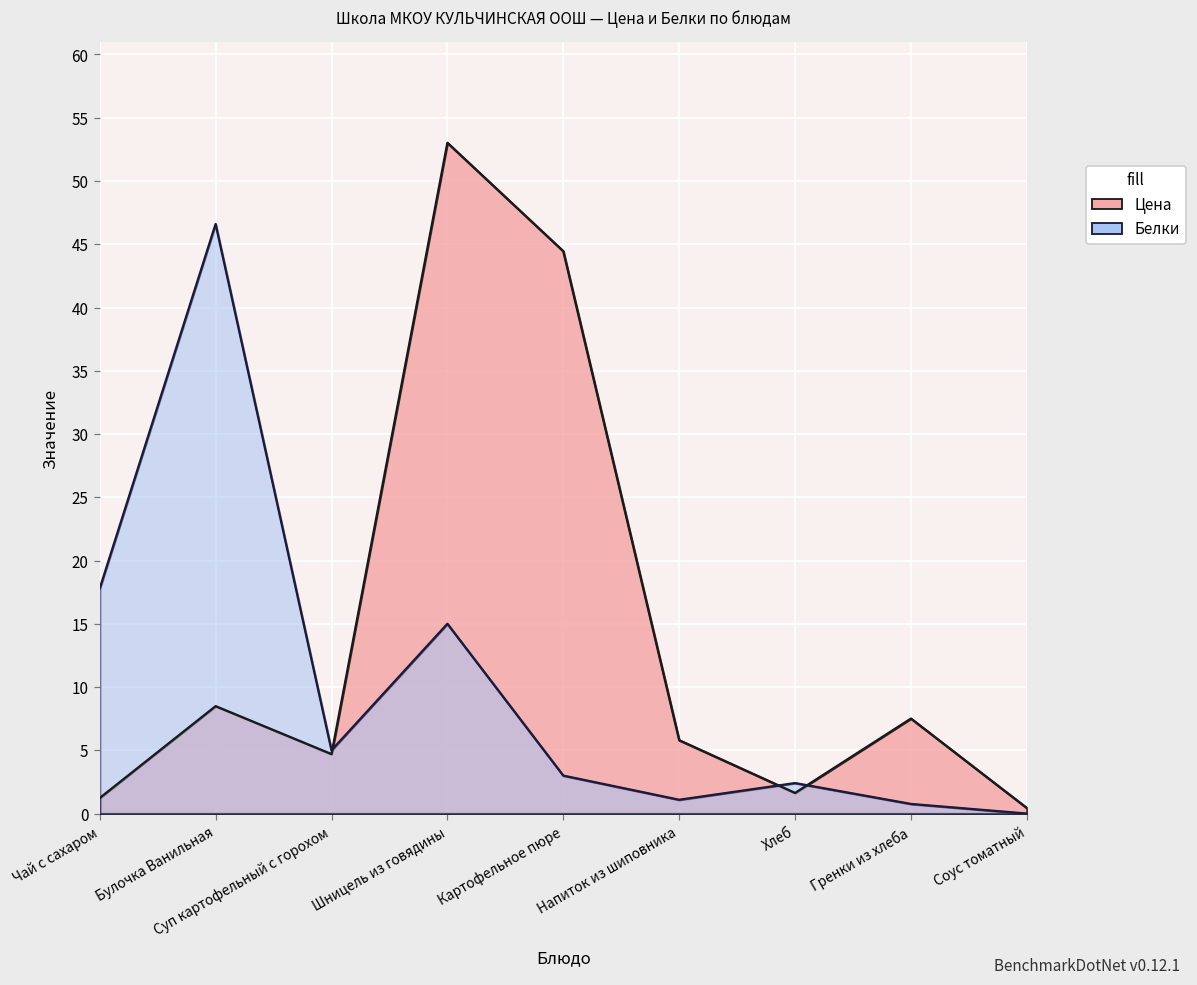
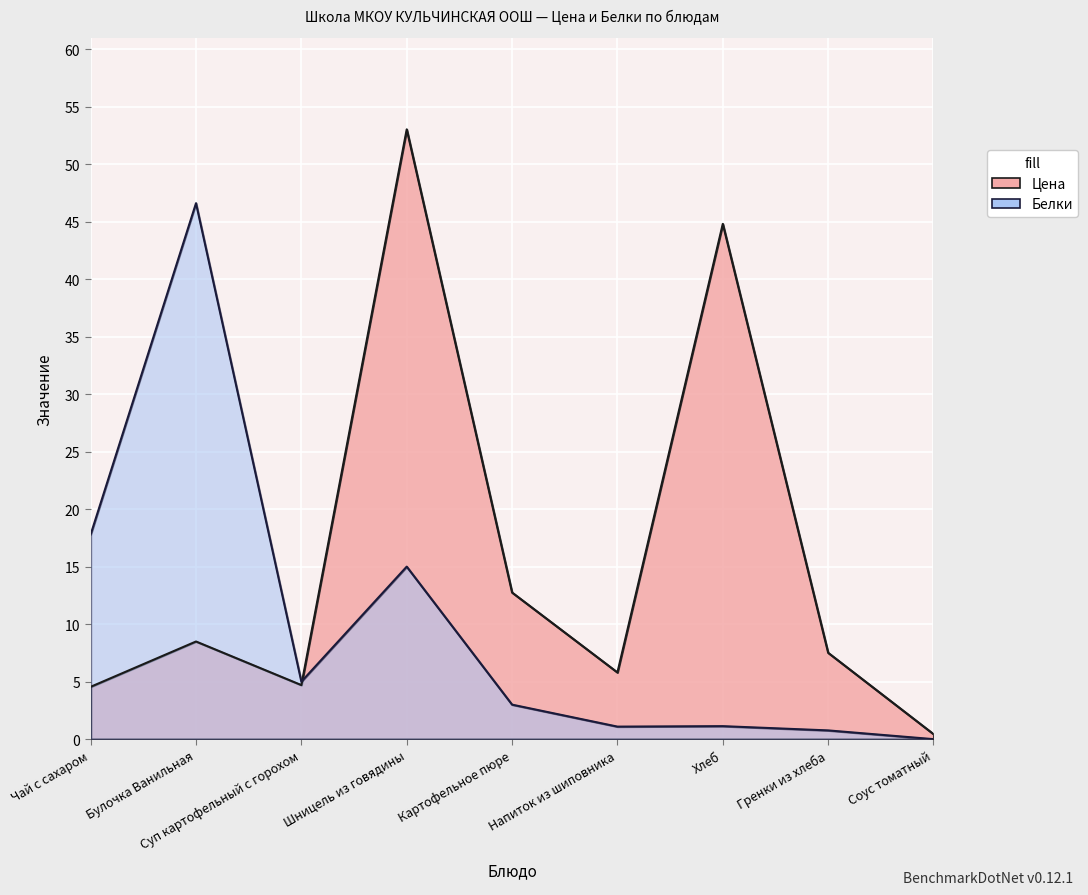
Цена, Чай с сахаром: 1.2 -> 4.6
Цена, Картофельное пюре: 44.5 -> 12.8
Цена, Хлеб: 1.6 -> 44.8
Белки, Хлеб: 2.4 -> 1.1
